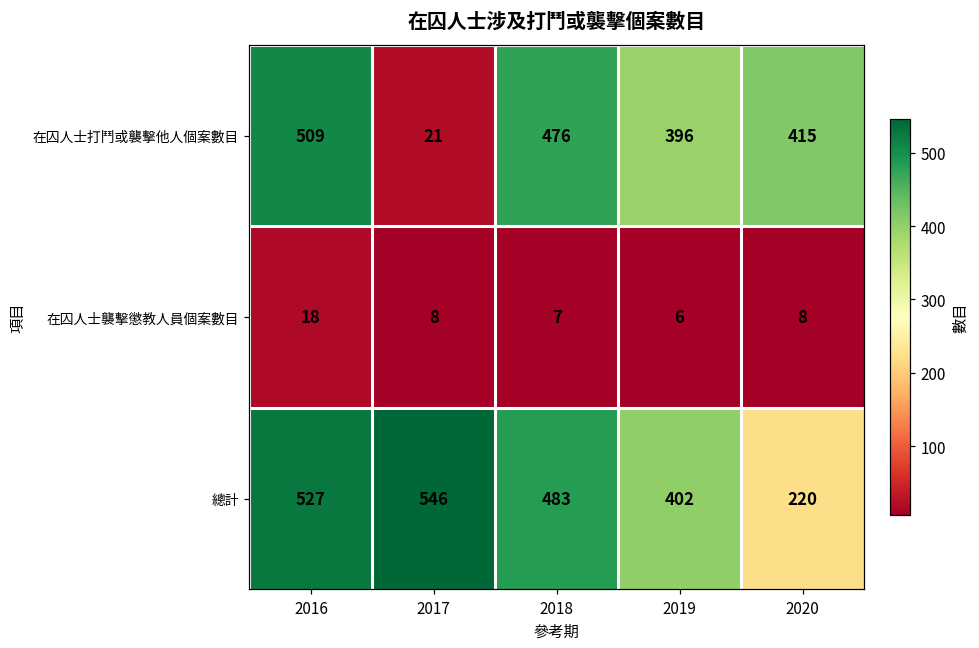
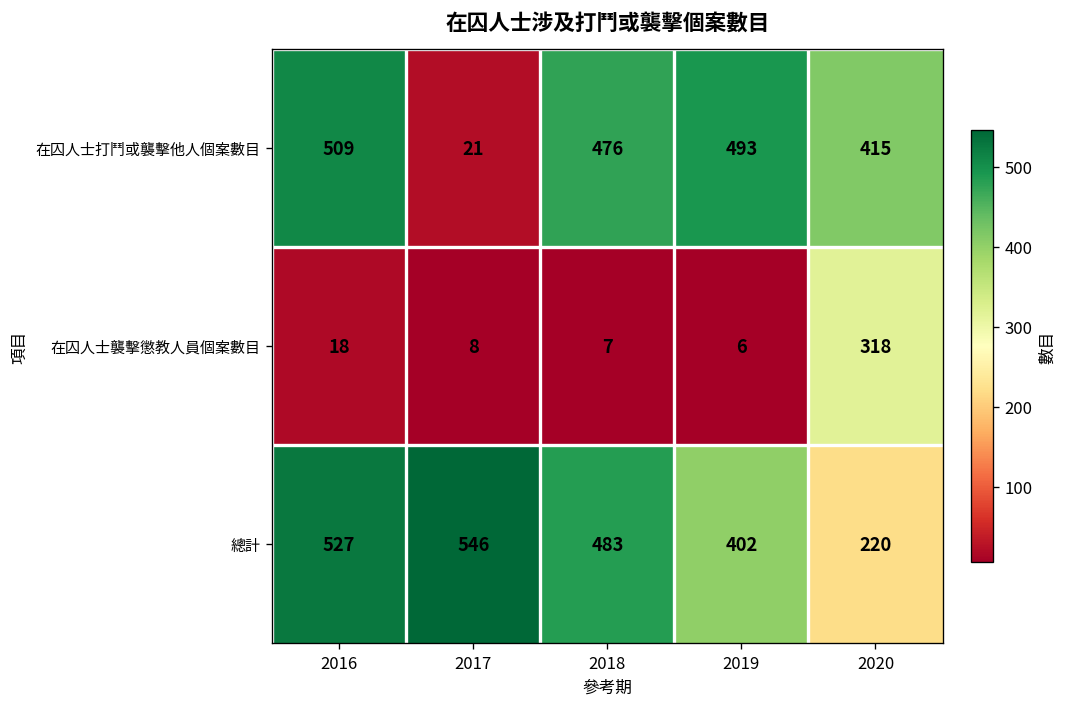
在囚人士打鬥或襲擊他人個案數目, 2019: 396 -> 493
在囚人士襲擊懲教人員個案數目, 2020: 8 -> 318
